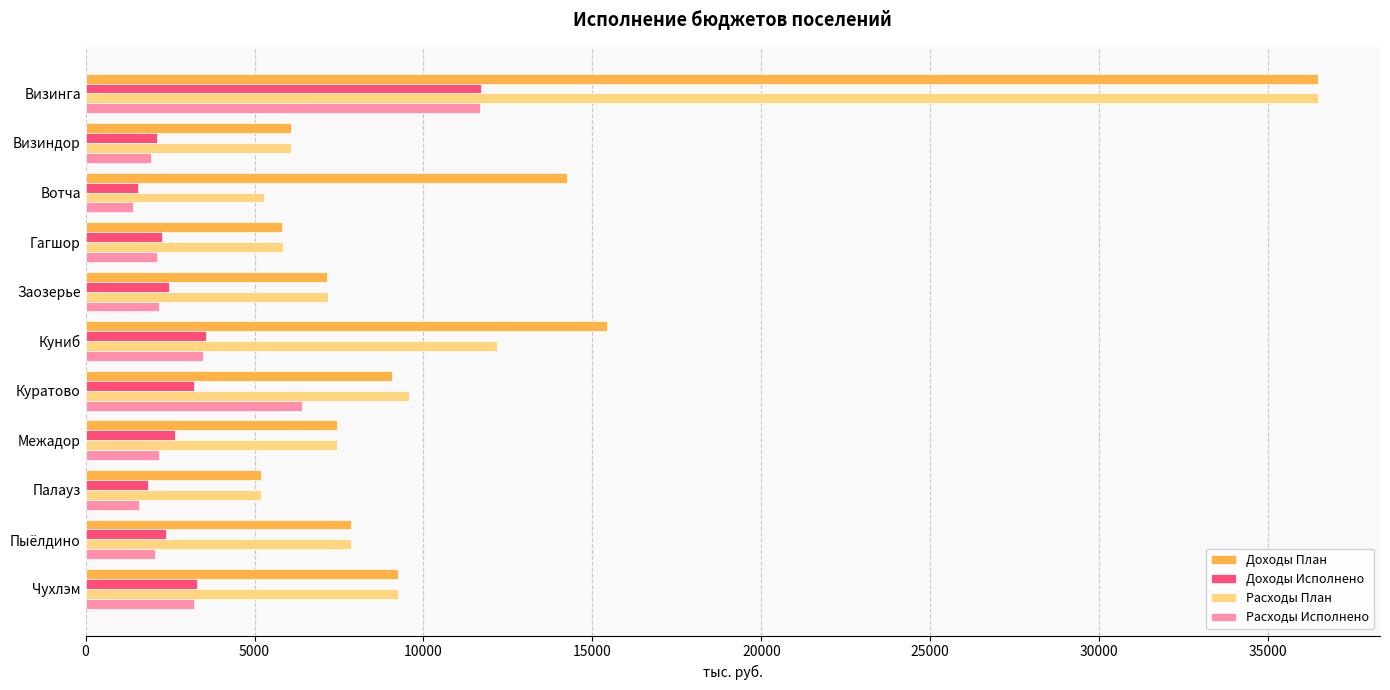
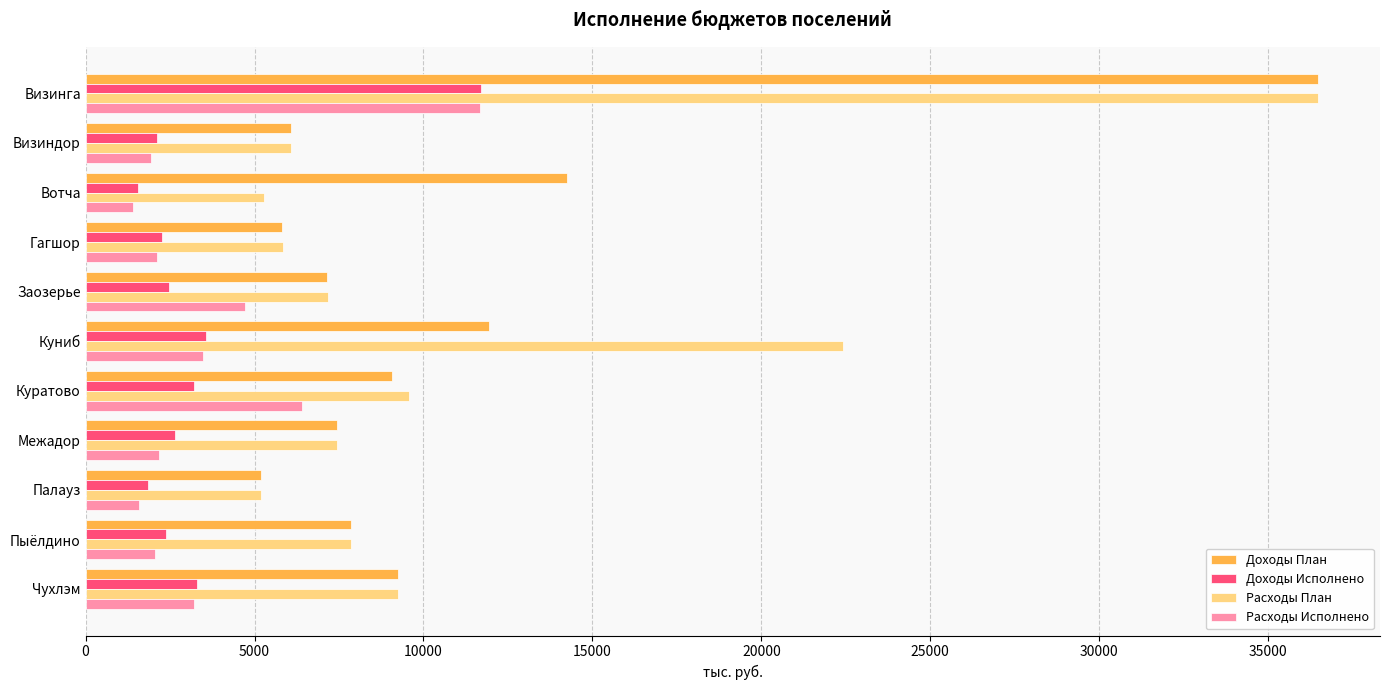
Расходы Исполнено, Заозерье: 2200 -> 4700
Доходы План, Куниб: 15400 -> 11900
Расходы План, Куниб: 12200 -> 22400
